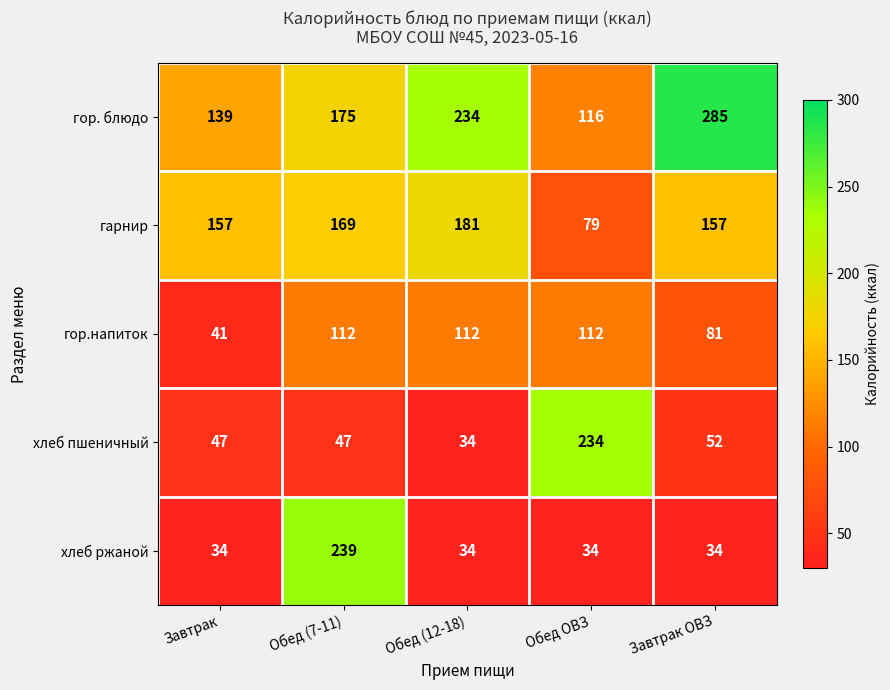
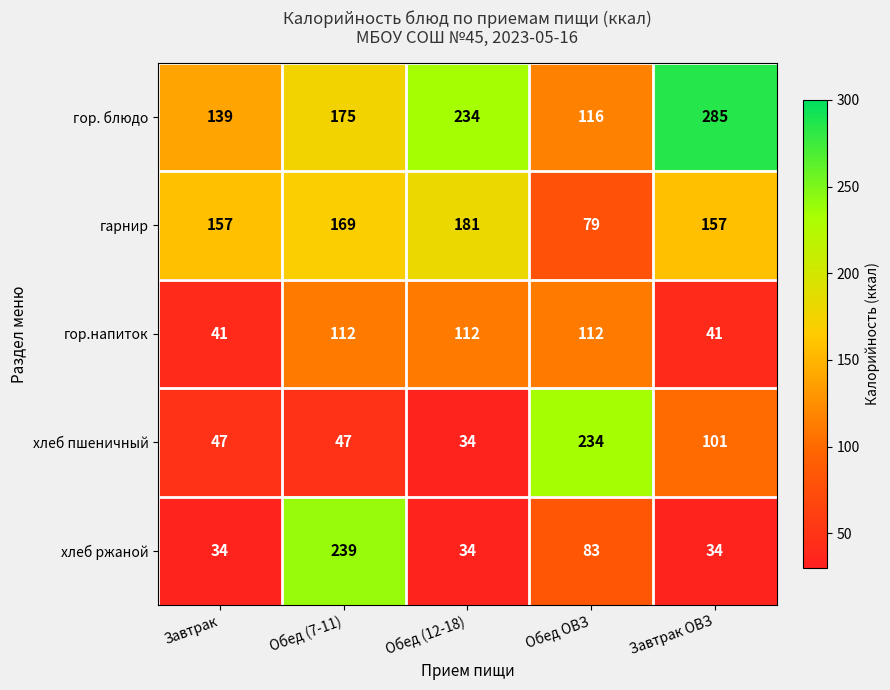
гор.напиток, Завтрак ОВЗ: 81 -> 41
хлеб пшеничный, Завтрак ОВЗ: 52 -> 101
хлеб ржаной, Обед ОВЗ: 34 -> 83
